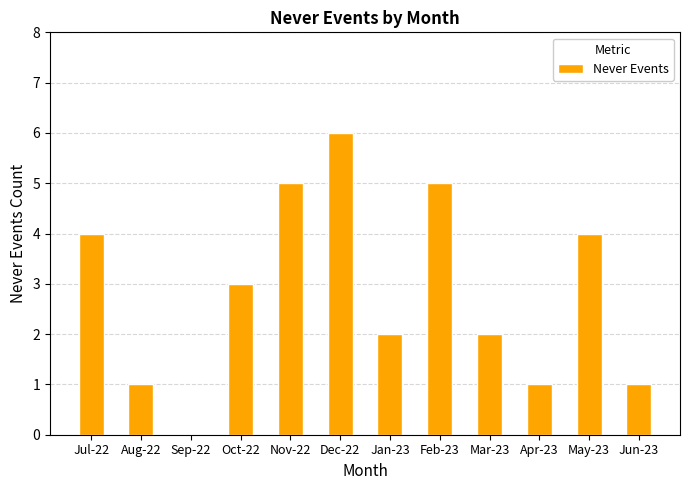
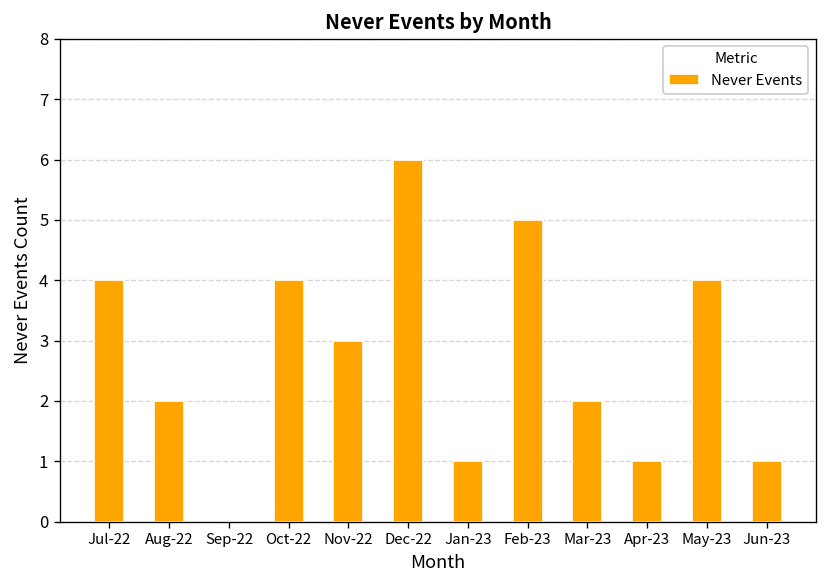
Aug-22: 1 -> 2
Oct-22: 3 -> 4
Nov-22: 5 -> 3
Jan-23: 2 -> 1
